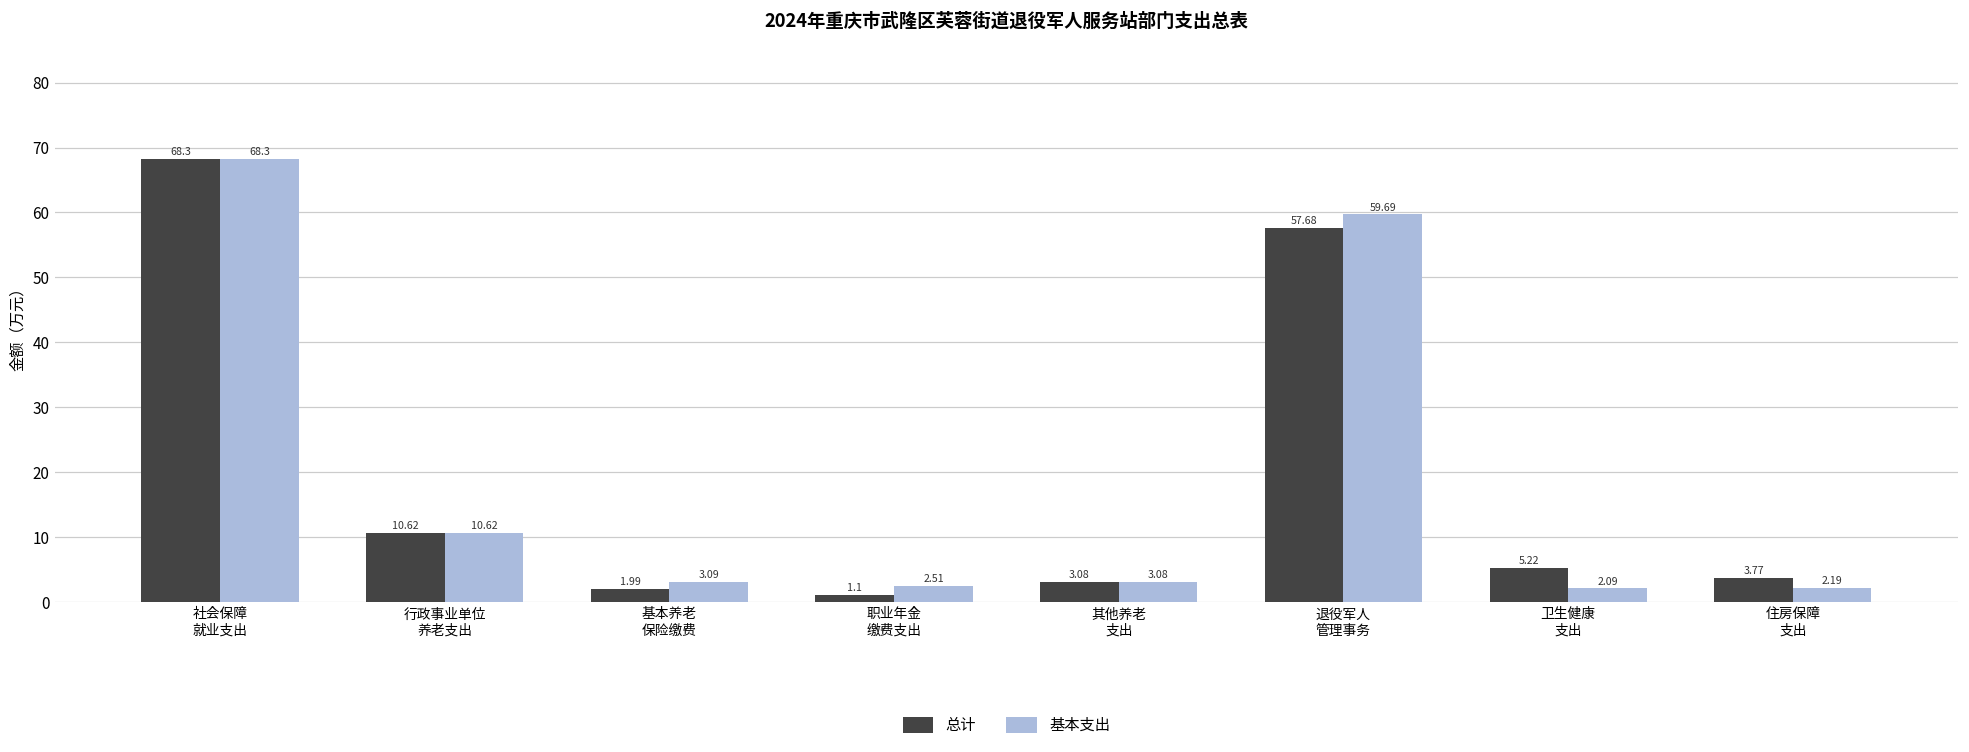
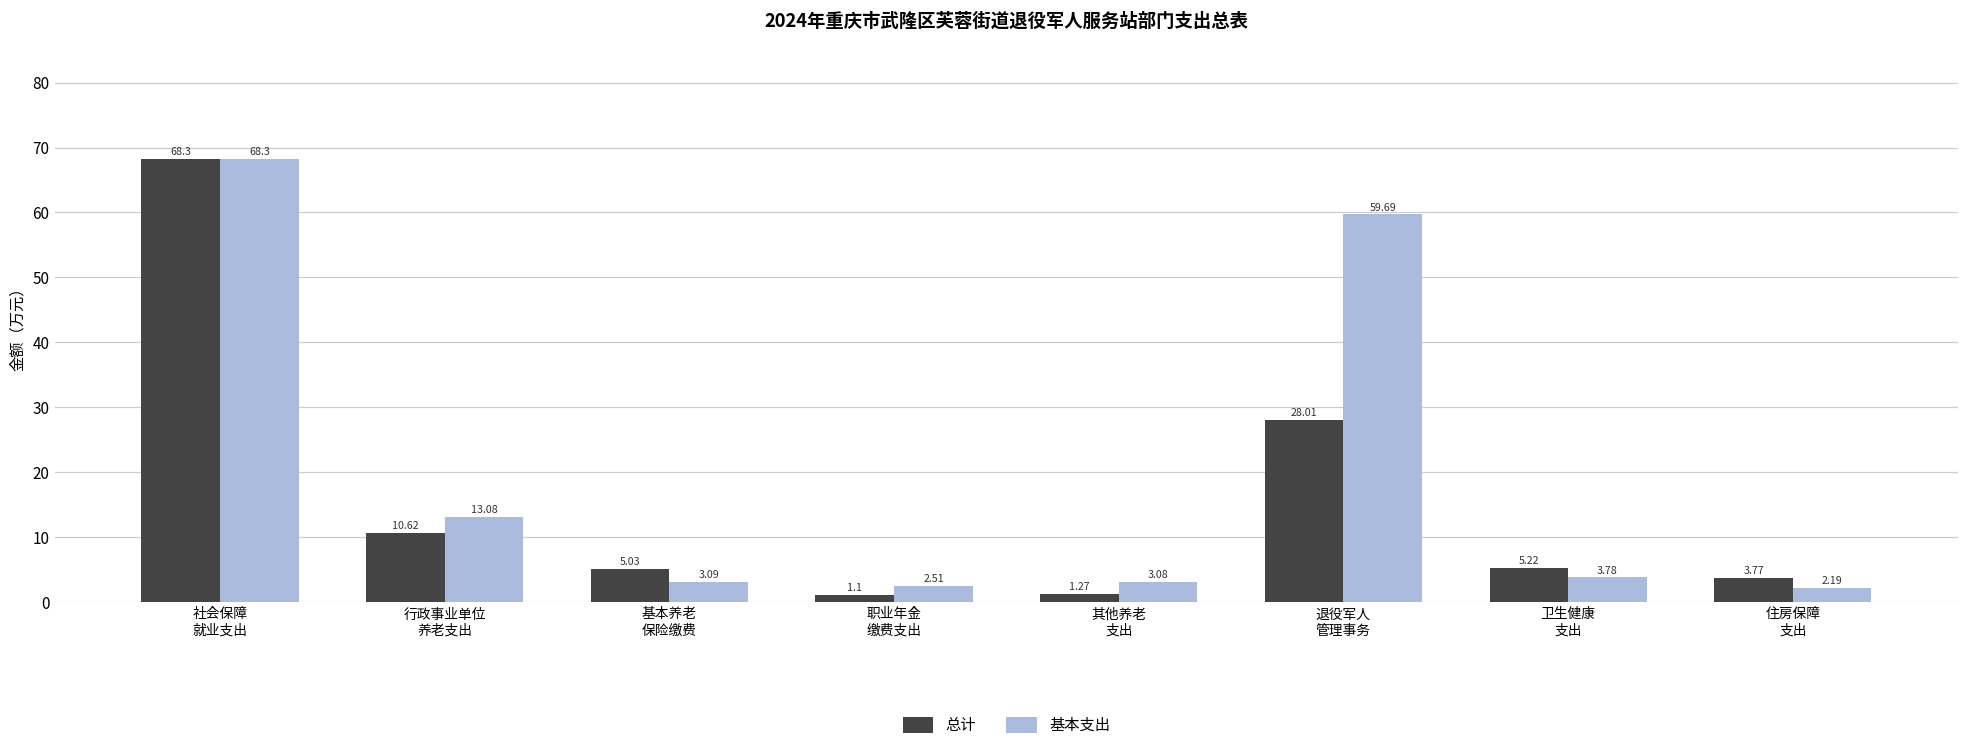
基本支出, 行政事业单位 养老支出: 10.62 -> 13.08
总计, 基本养老 保险缴费: 1.99 -> 5.03
总计, 其他养老 支出: 3.08 -> 1.27
总计, 退役军人 管理事务: 57.68 -> 28.01
基本支出, 卫生健康 支出: 2.09 -> 3.78
